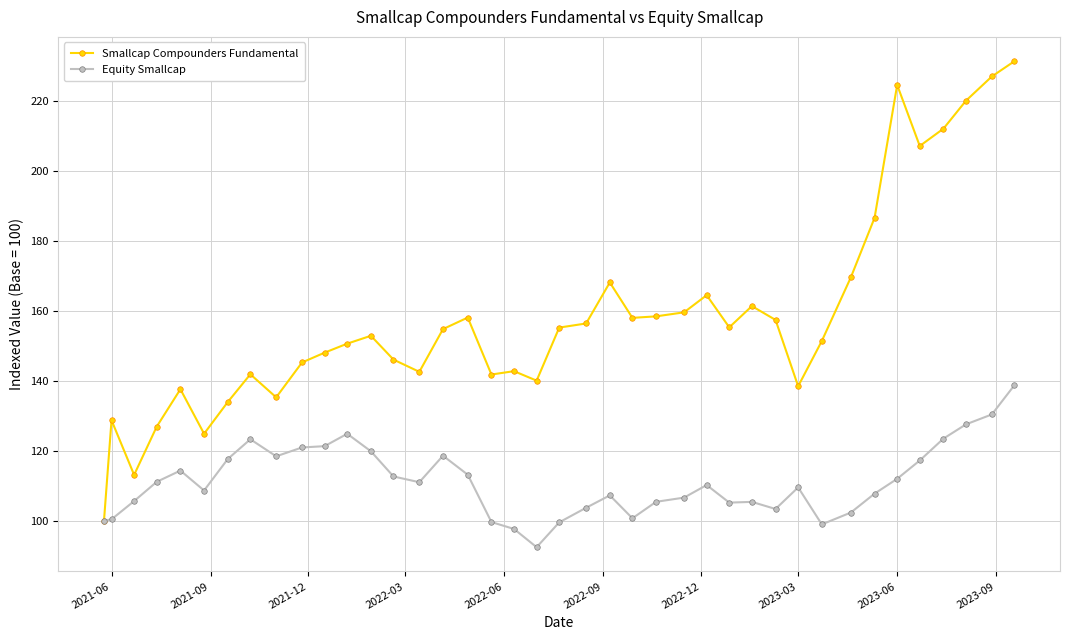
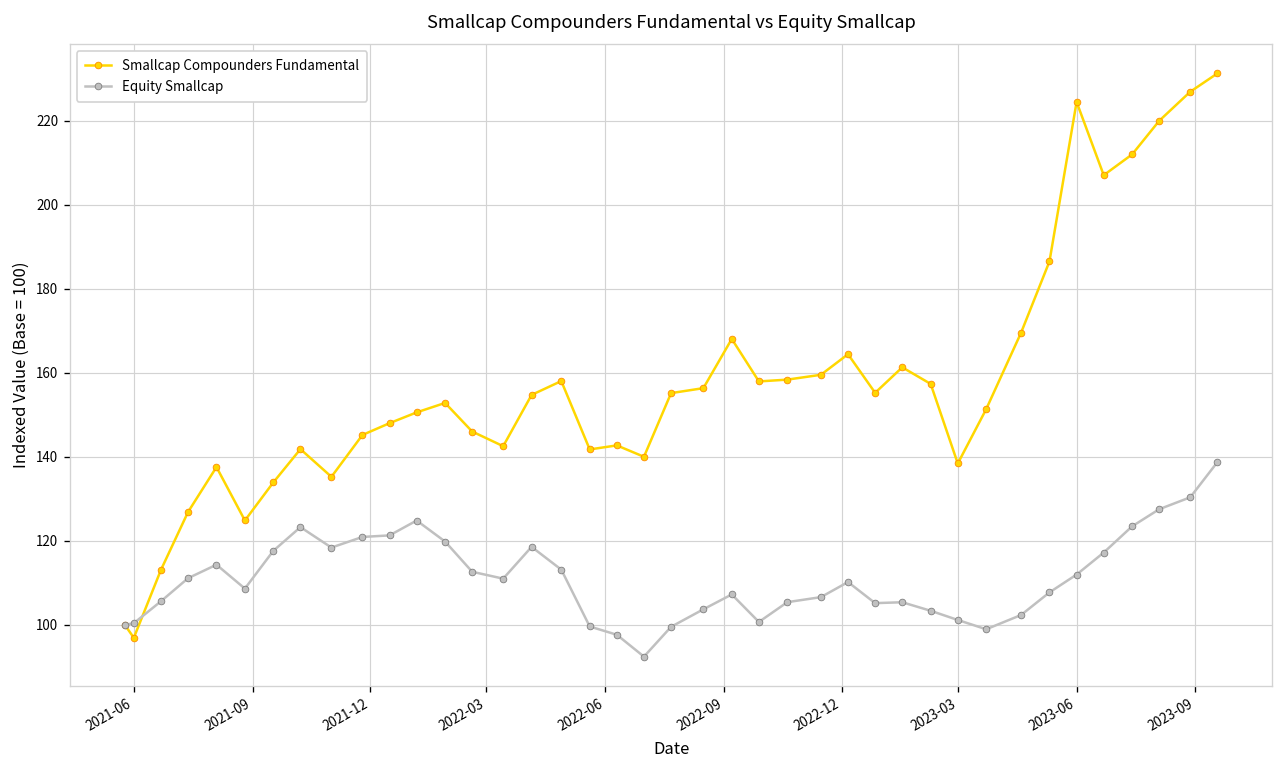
Smallcap Compounders Fundamental, 2021-06: 129 -> 97
Equity Smallcap, 2023-03: 110 -> 101
